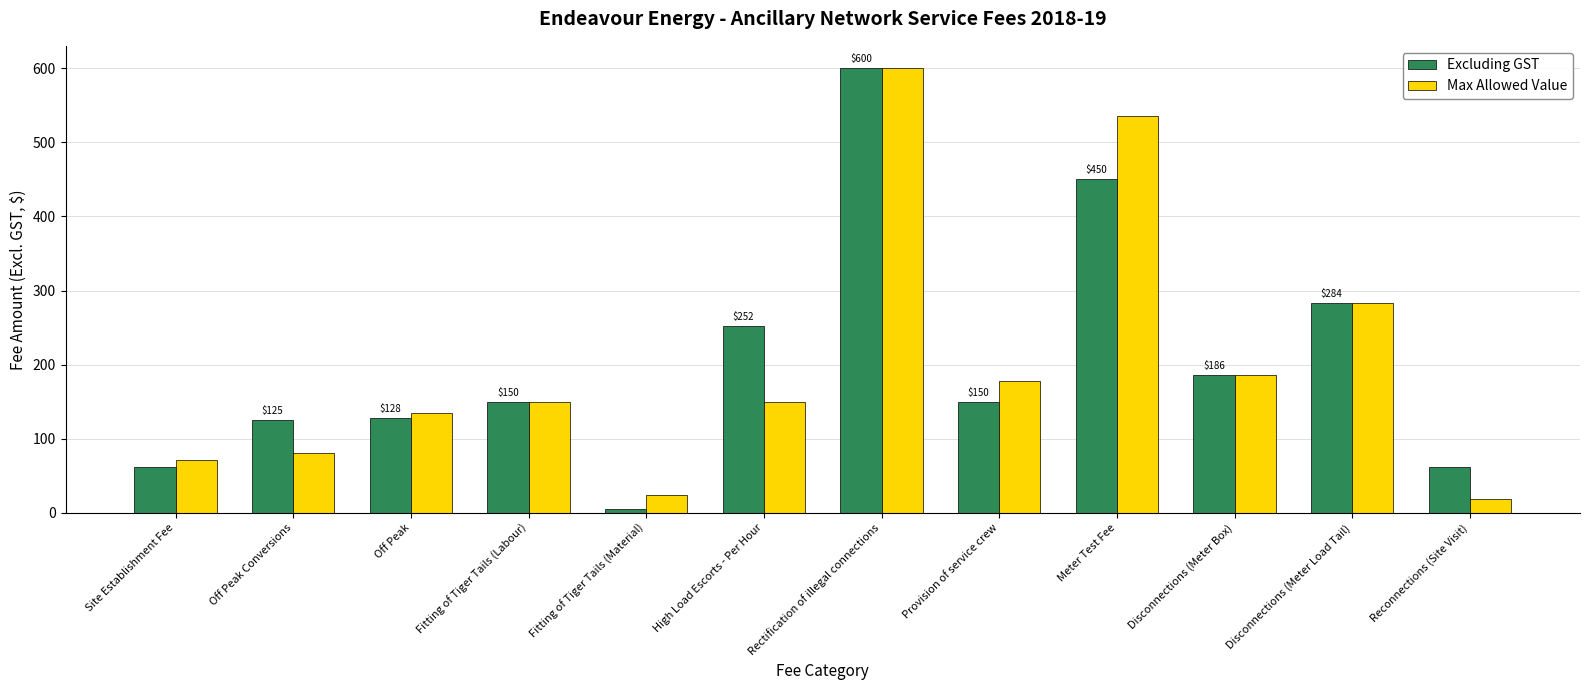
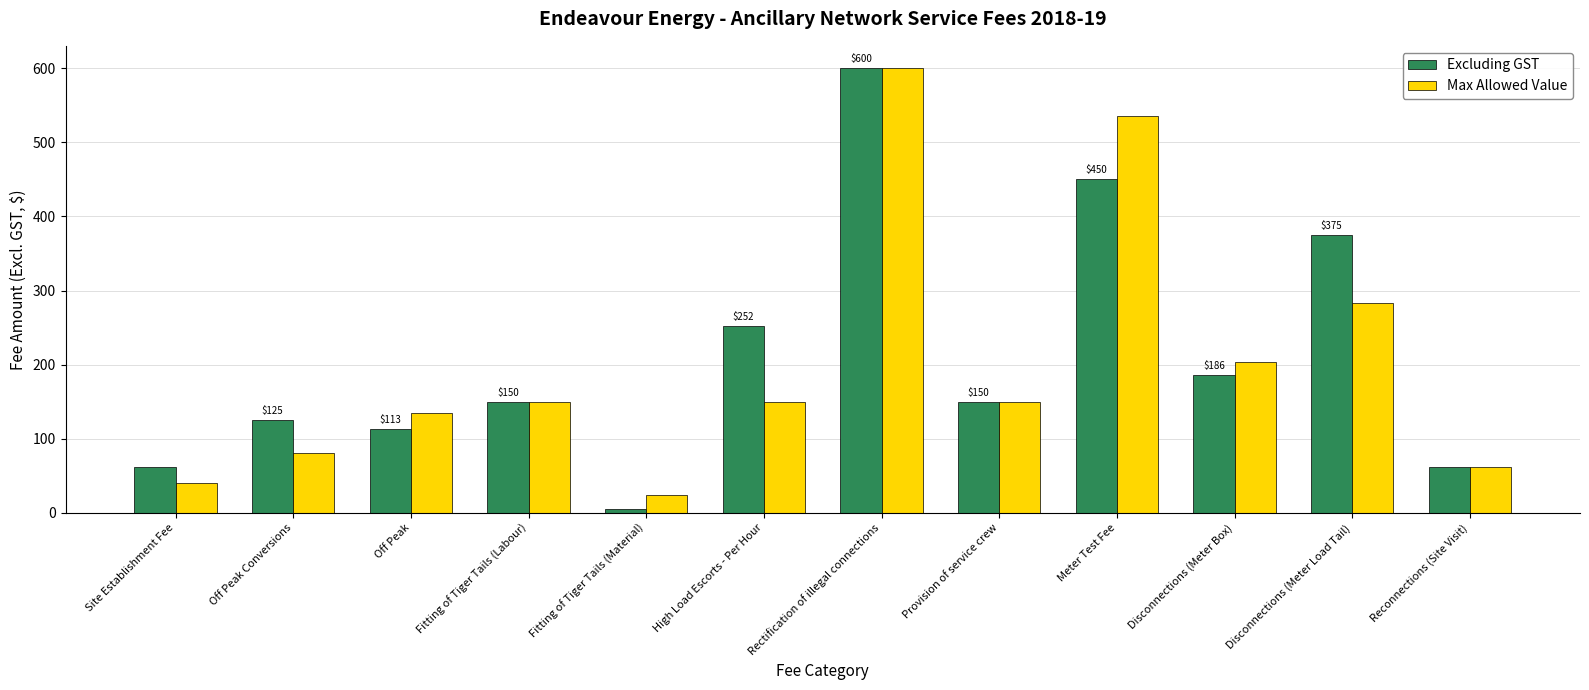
Max Allowed Value, Site Establishment Fee: 70 -> 40
Excluding GST, Off Peak: $128 -> $113
Max Allowed Value, Provision of service crew: 180 -> 150
Max Allowed Value, Disconnections (Meter Box): 190 -> 200
Excluding GST, Disconnections (Meter Load Tail): $284 -> $375
Max Allowed Value, Reconnections (Site Visit): 20 -> 60
